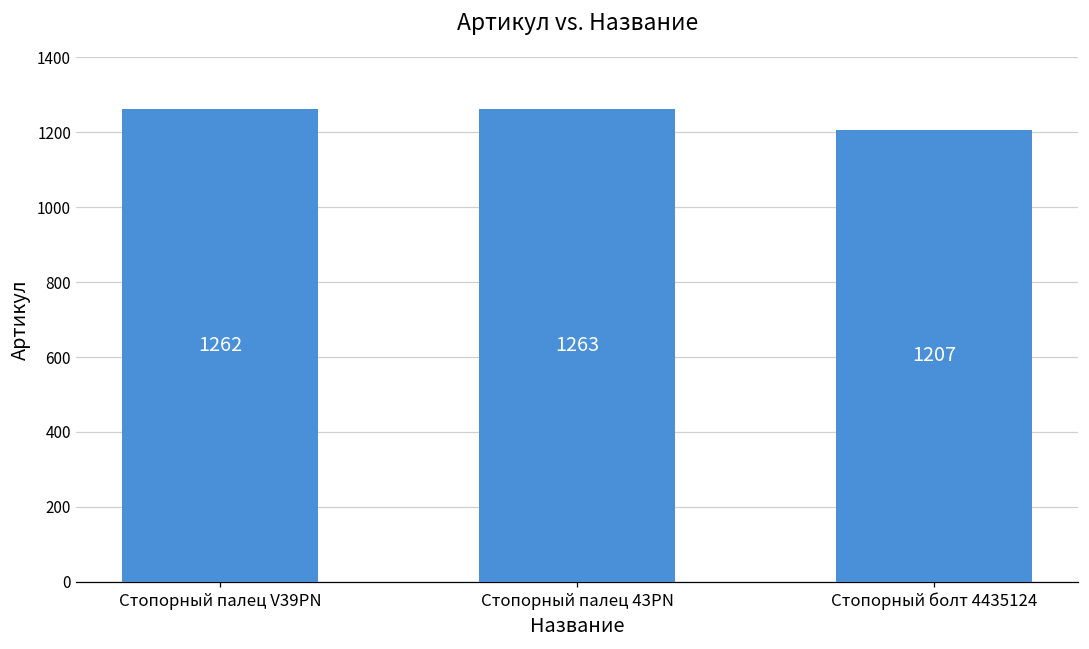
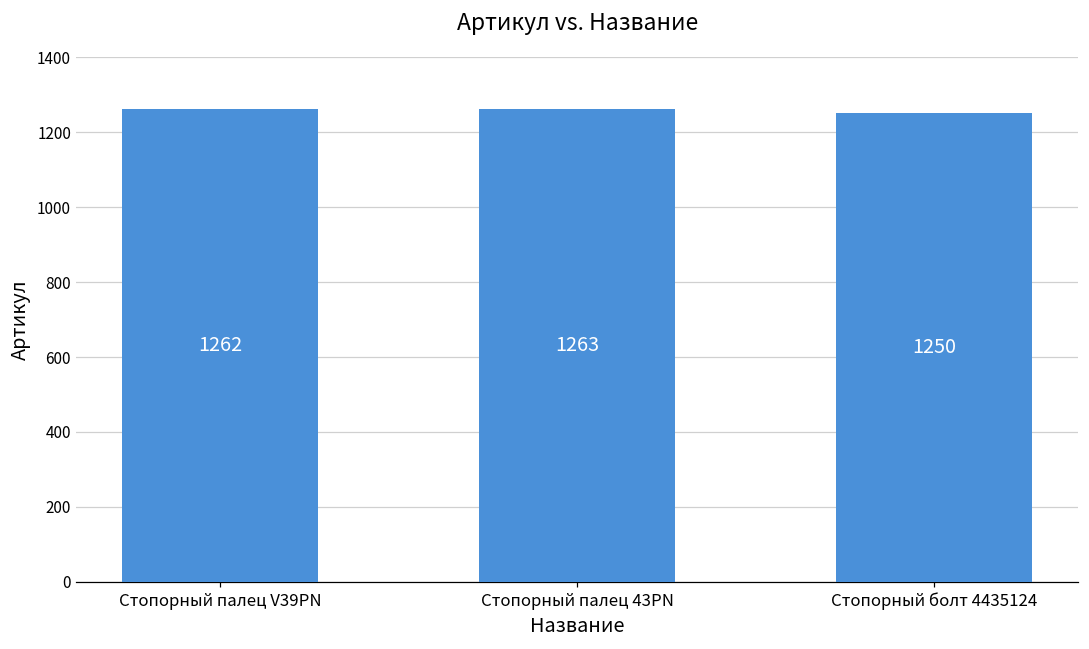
Стопорный болт 4435124: 1207 -> 1250
